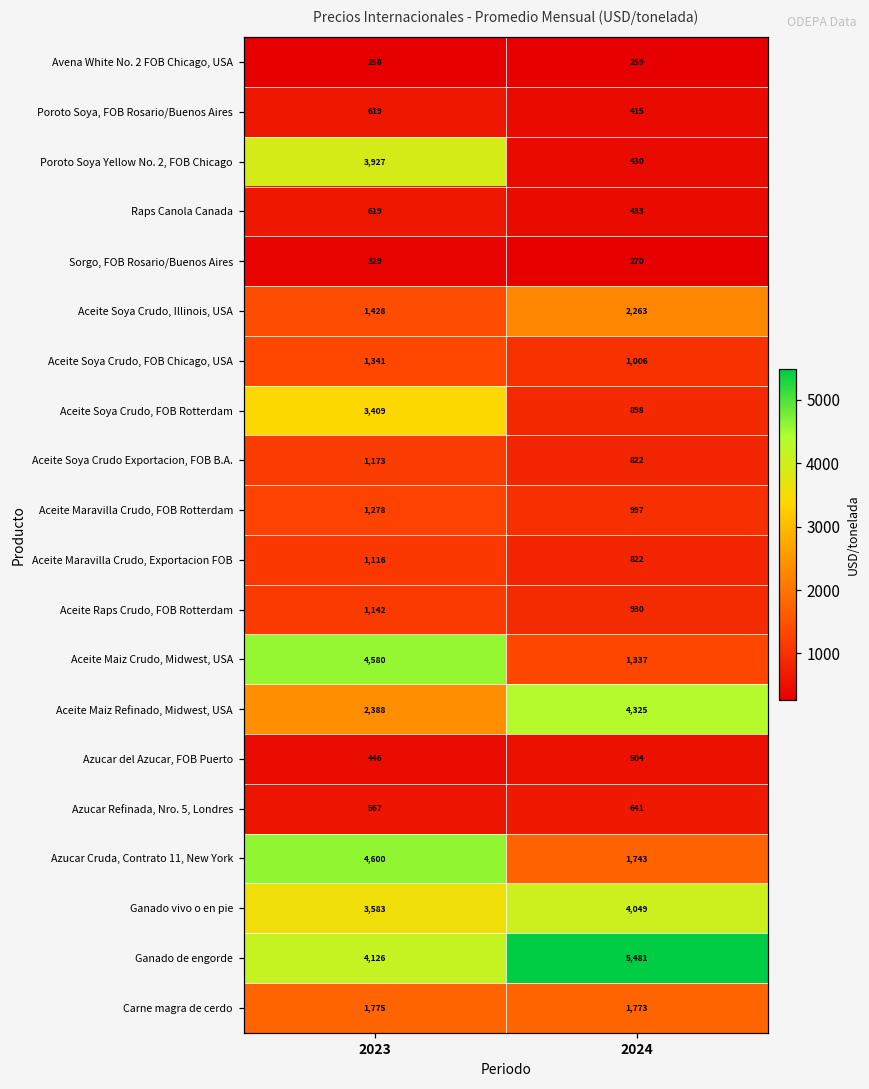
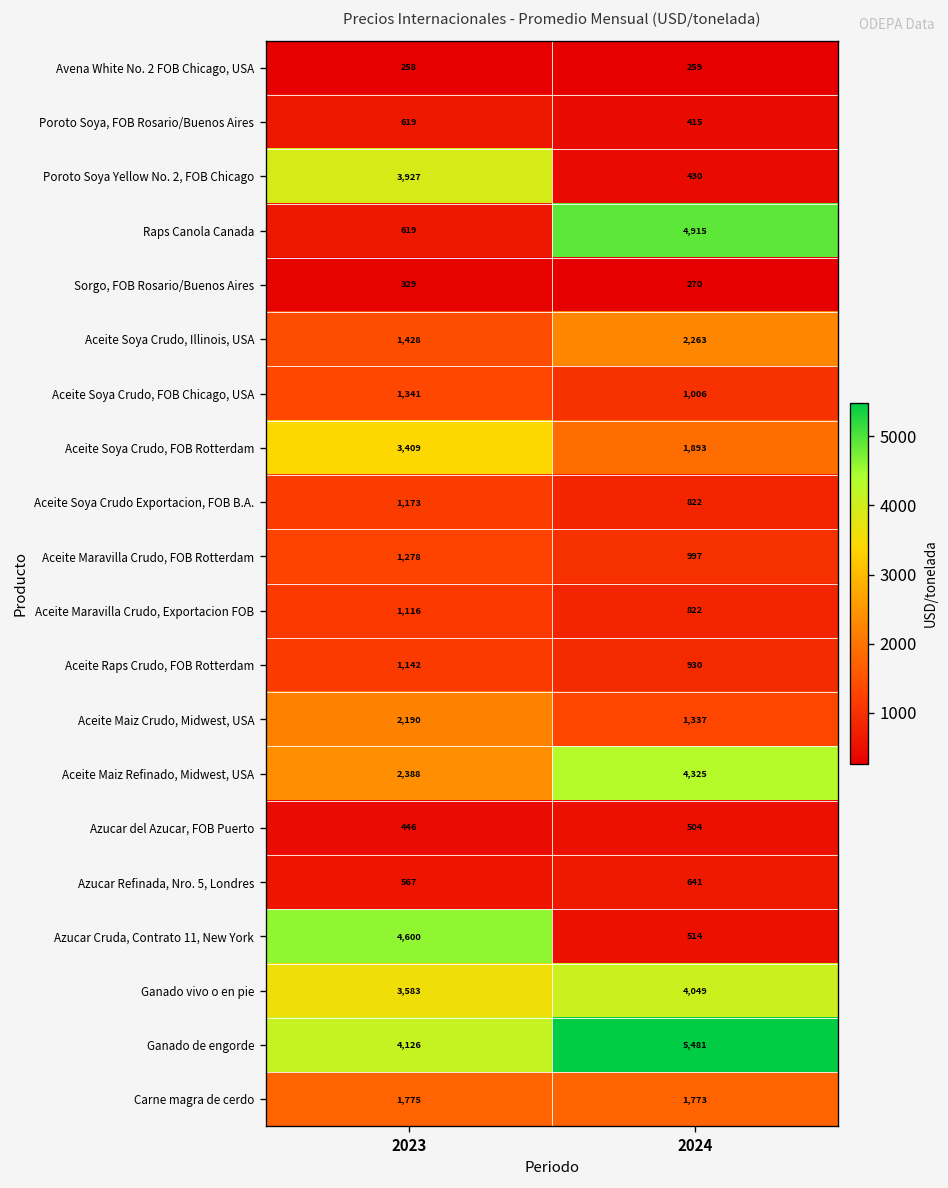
Raps Canola Canada, 2024: 433 -> 4,915
Aceite Soya Crudo, FOB Rotterdam, 2024: 898 -> 1,893
Aceite Maiz Crudo, Midwest, USA, 2023: 4,580 -> 2,190
Azucar Cruda, Contrato 11, New York, 2024: 1,743 -> 514
